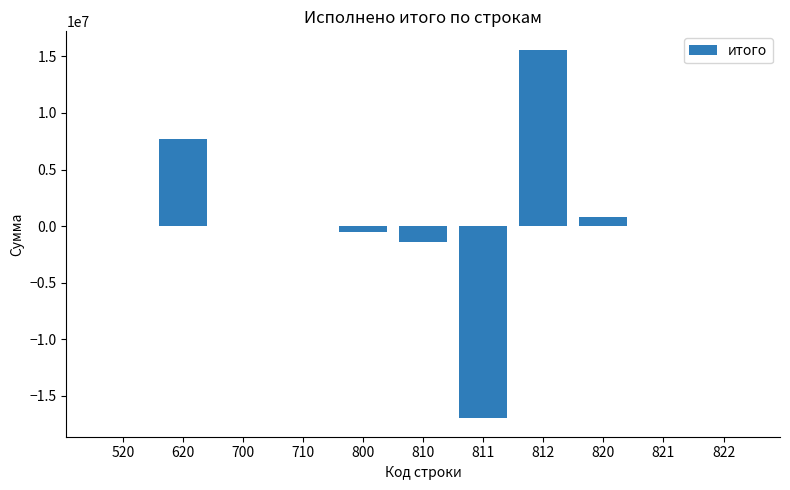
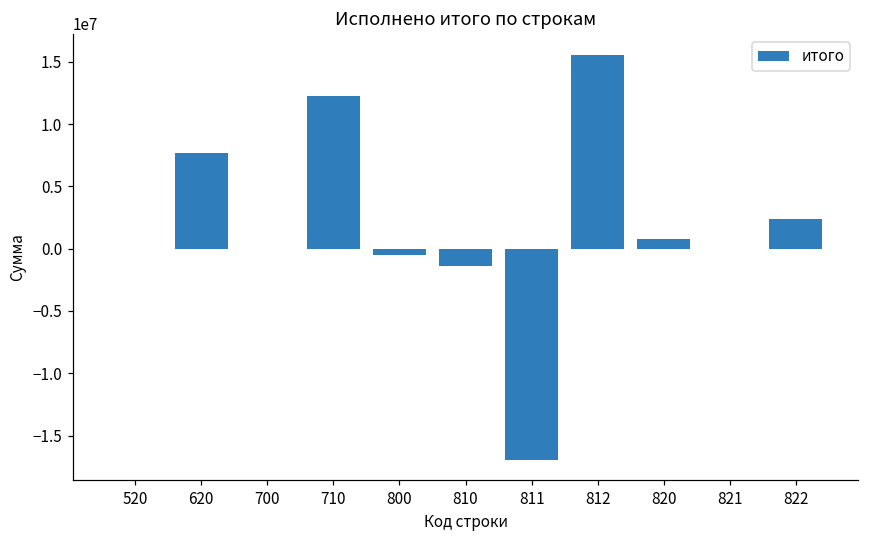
710: 0 -> 12300000
822: 0 -> 2300000
